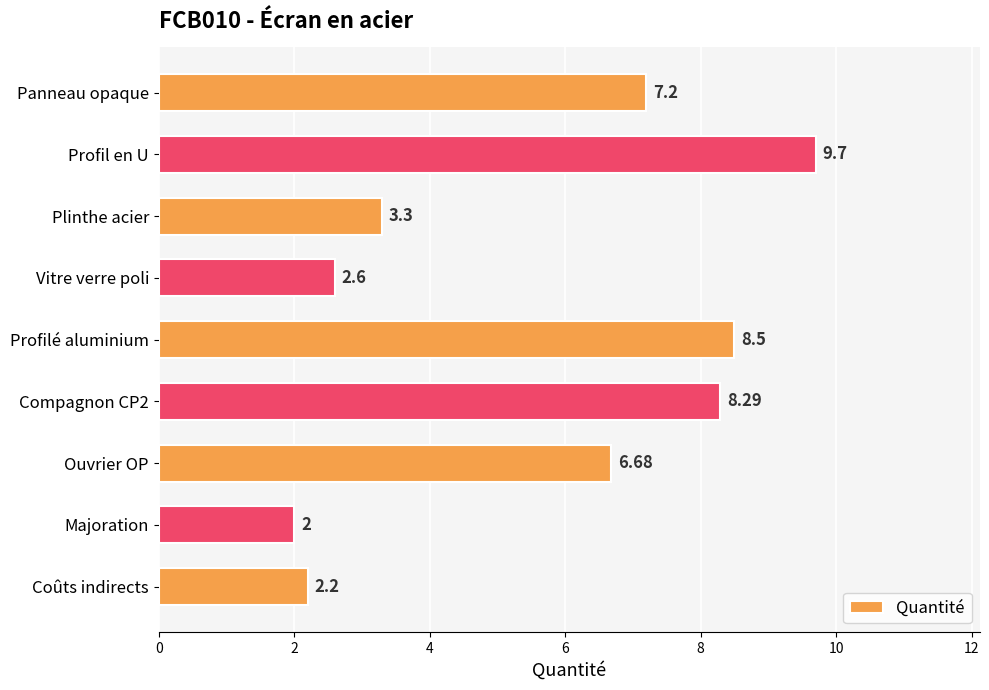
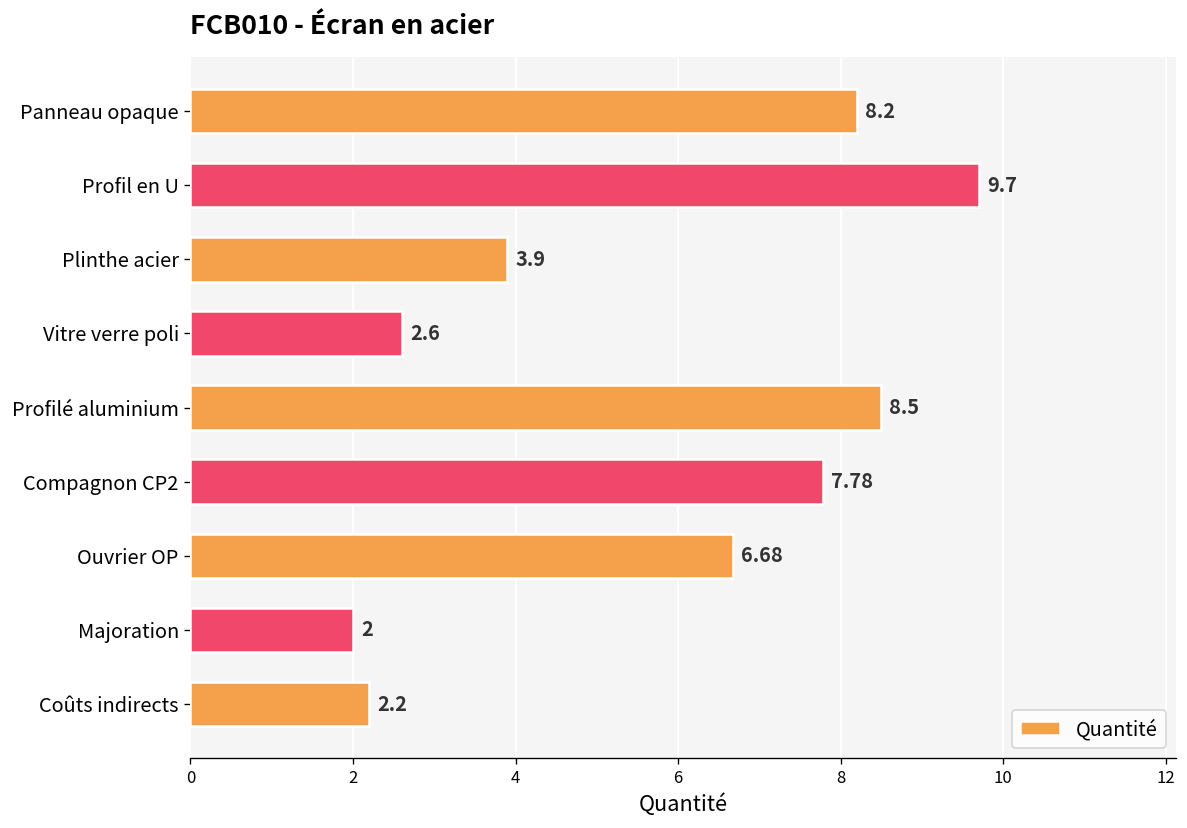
Panneau opaque: 7.2 -> 8.2
Plinthe acier: 3.3 -> 3.9
Compagnon CP2: 8.29 -> 7.78
